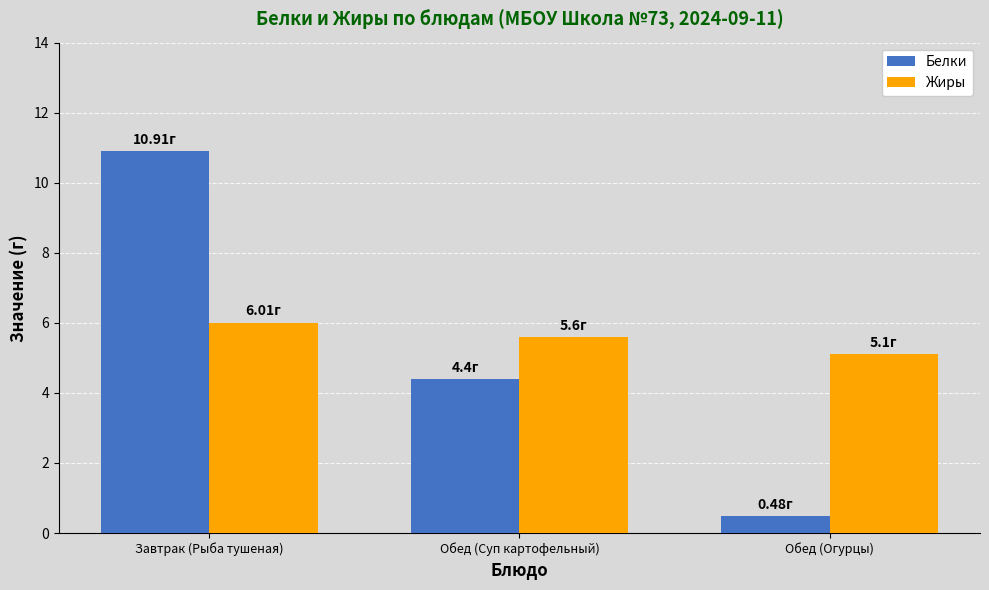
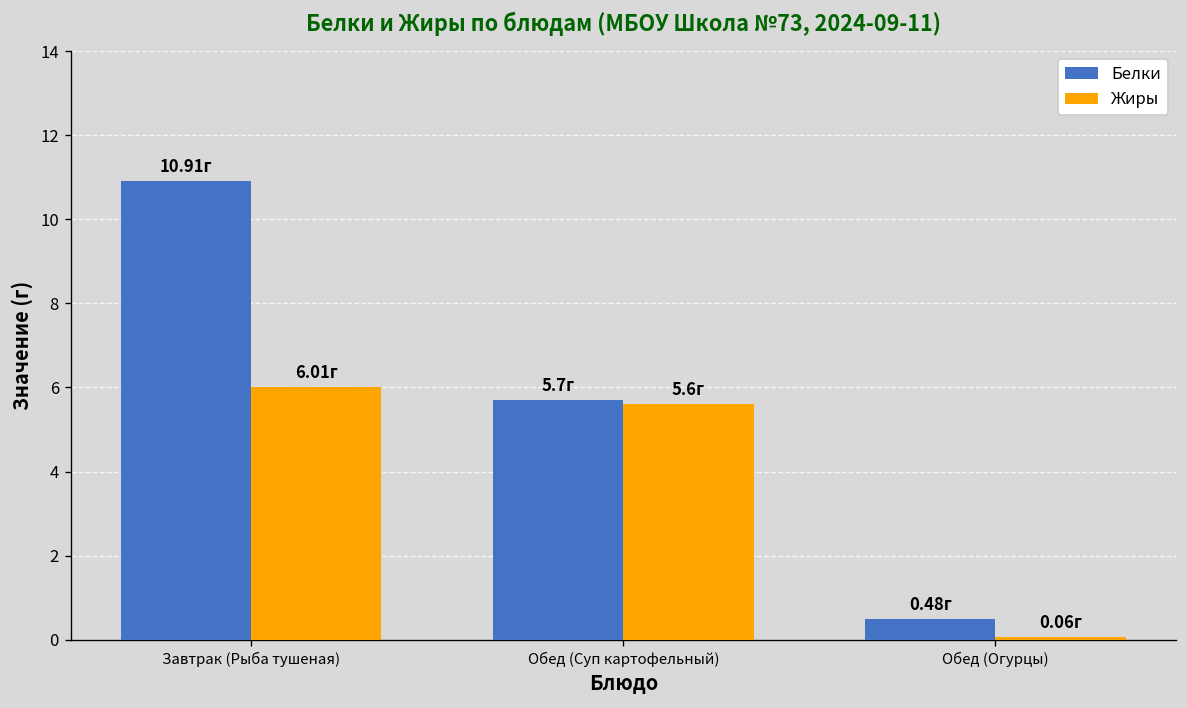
Белки, Обед (Суп картофельный): 4.4г -> 5.7г
Жиры, Обед (Огурцы): 5.1г -> 0.06г
